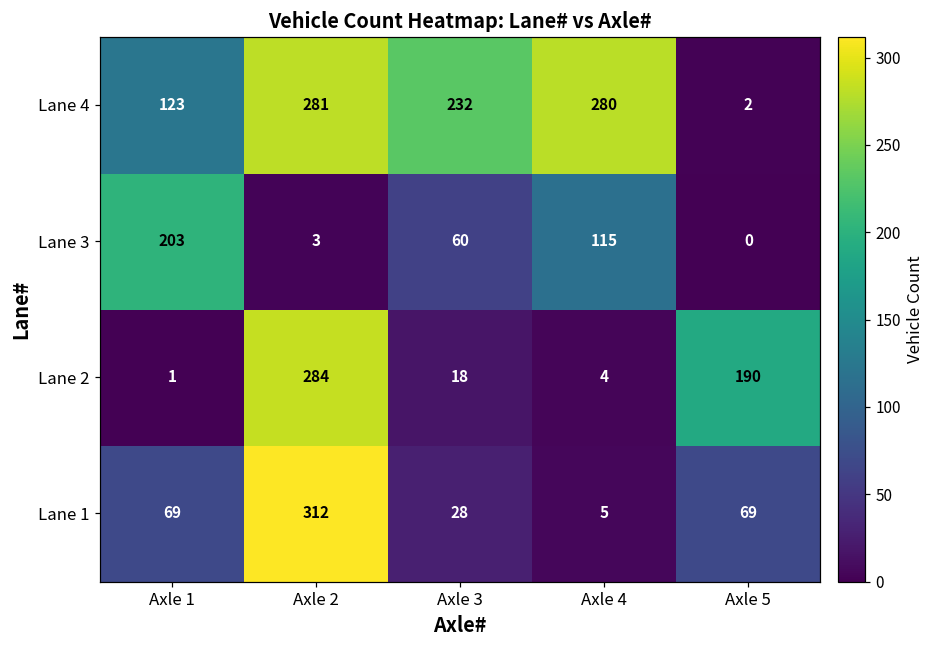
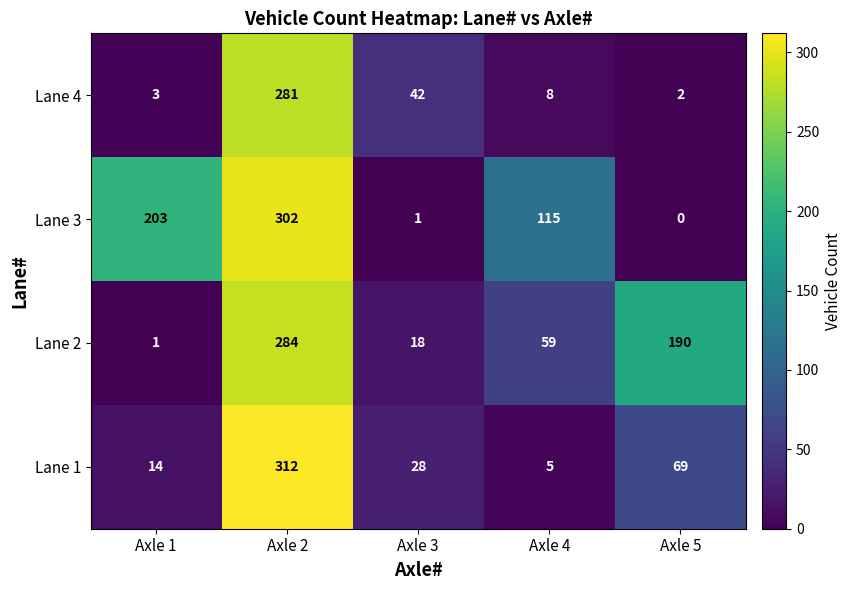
Lane 4, Axle 1: 123 -> 3
Lane 4, Axle 3: 232 -> 42
Lane 4, Axle 4: 280 -> 8
Lane 3, Axle 2: 3 -> 302
Lane 3, Axle 3: 60 -> 1
Lane 2, Axle 4: 4 -> 59
Lane 1, Axle 1: 69 -> 14
